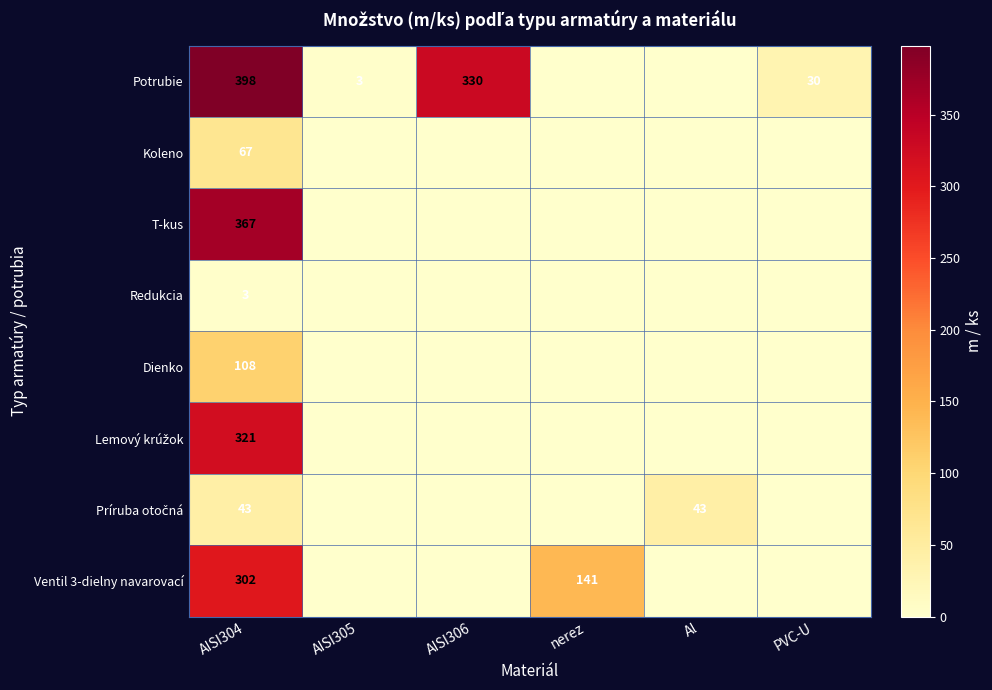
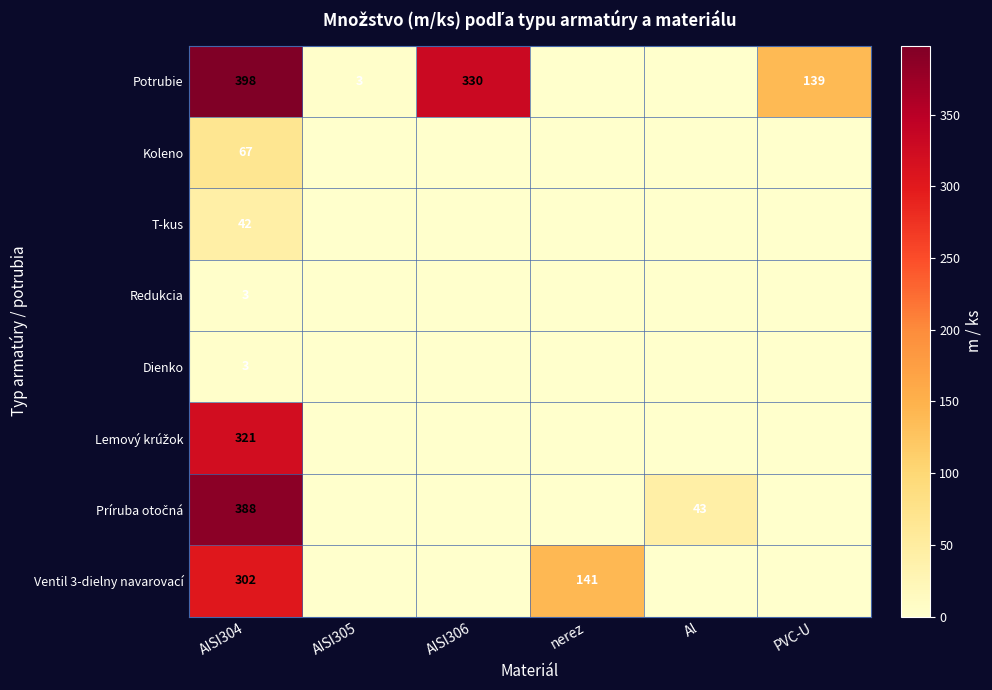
Potrubie, PVC-U: 30 -> 139
T-kus, AISI304: 367 -> 42
Dienko, AISI304: 108 -> 3
Príruba otočná, AISI304: 43 -> 388
